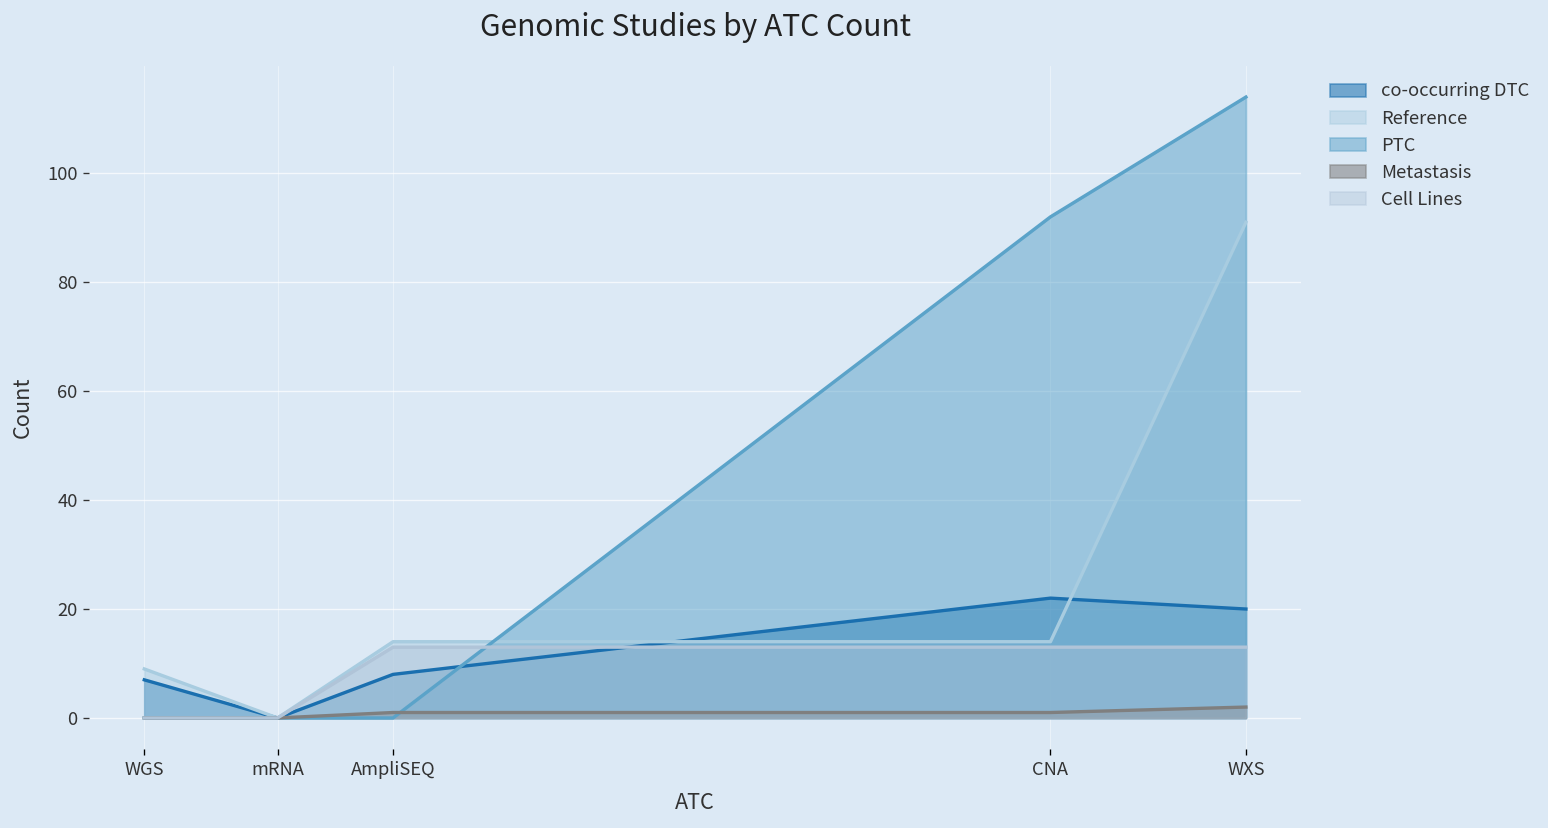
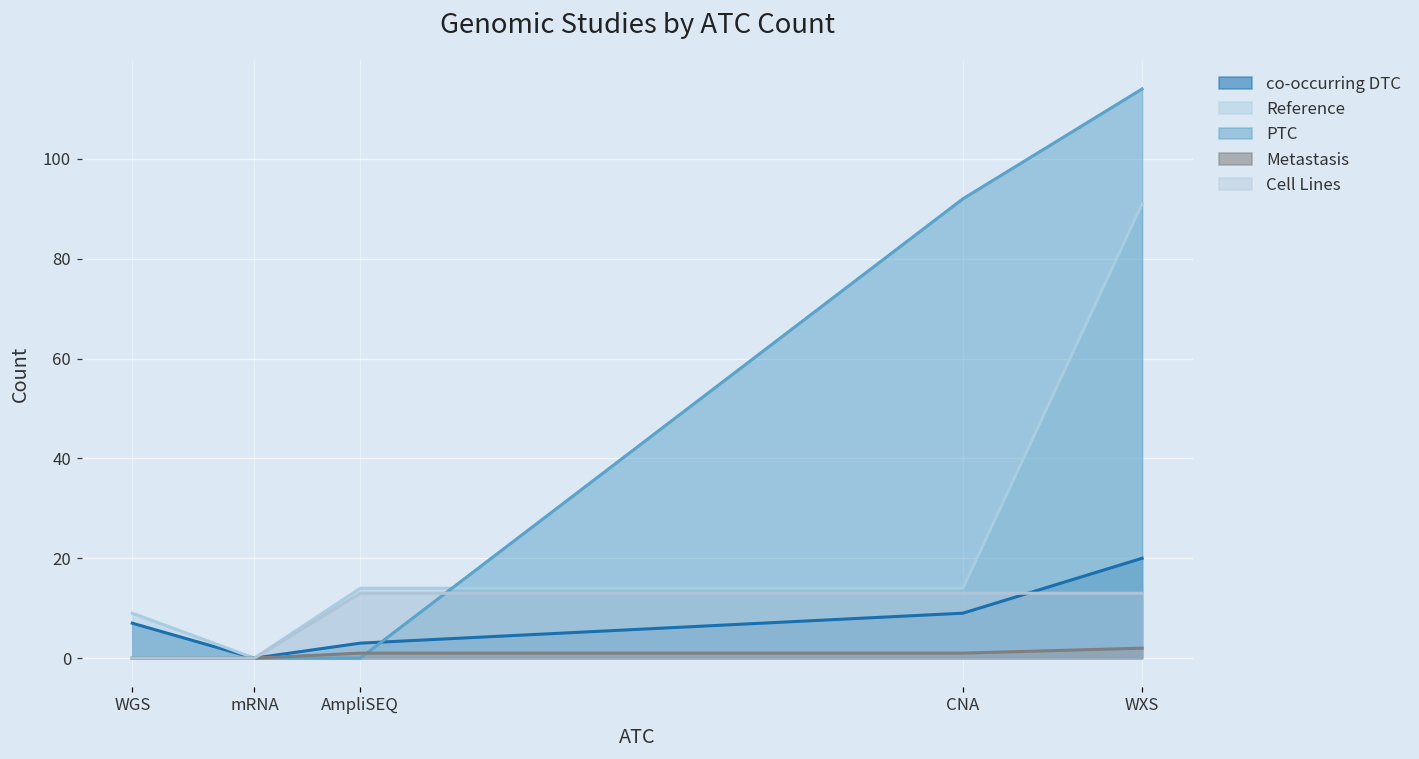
co-occurring DTC, AmpliSEQ: 8 -> 3
co-occurring DTC, CNA: 22 -> 9
